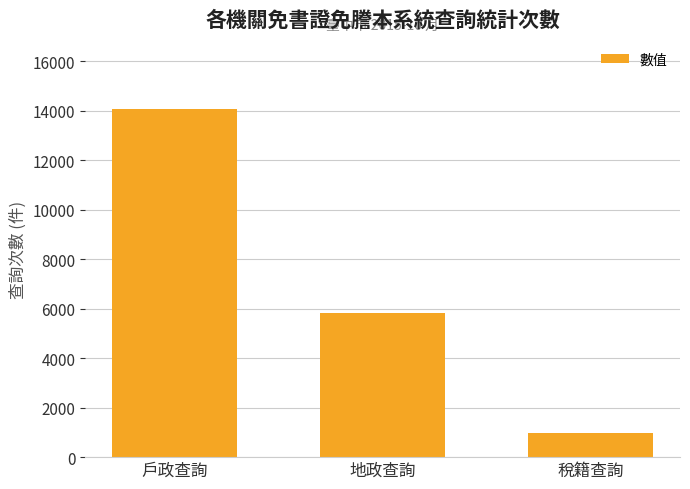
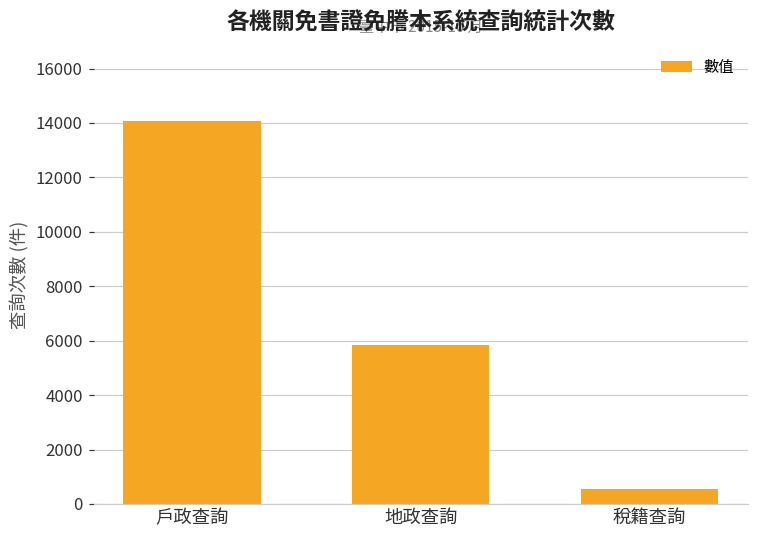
稅籍查詢: 1000 -> 600
